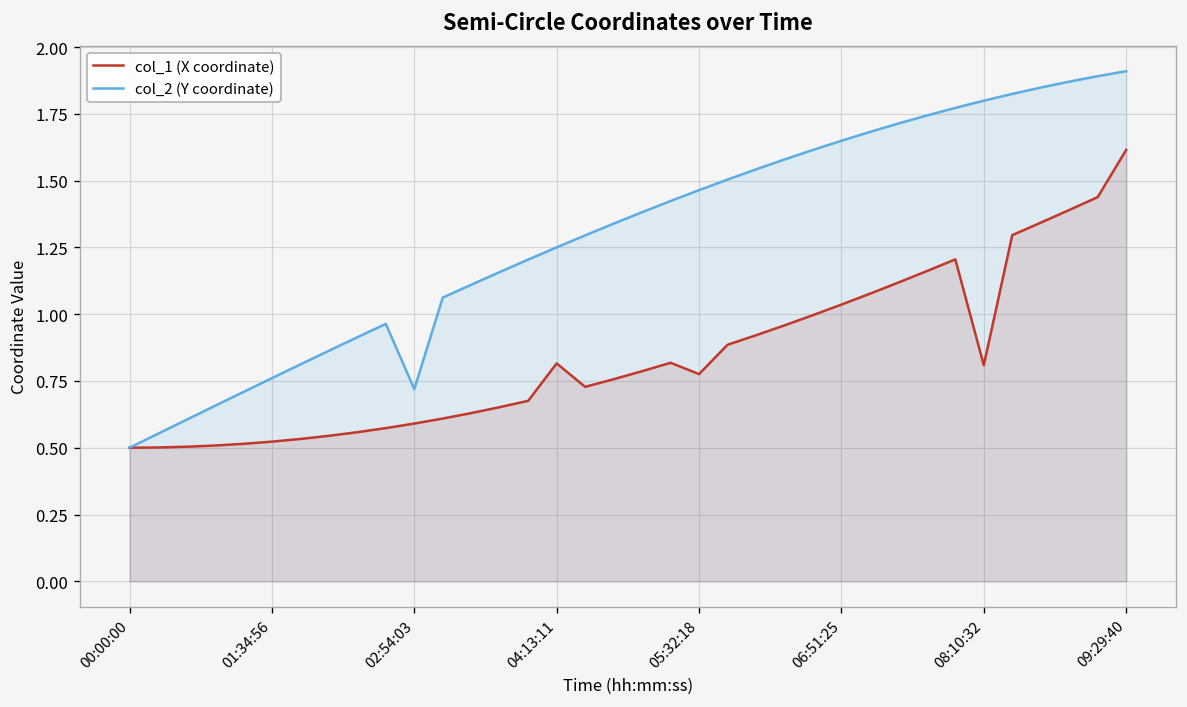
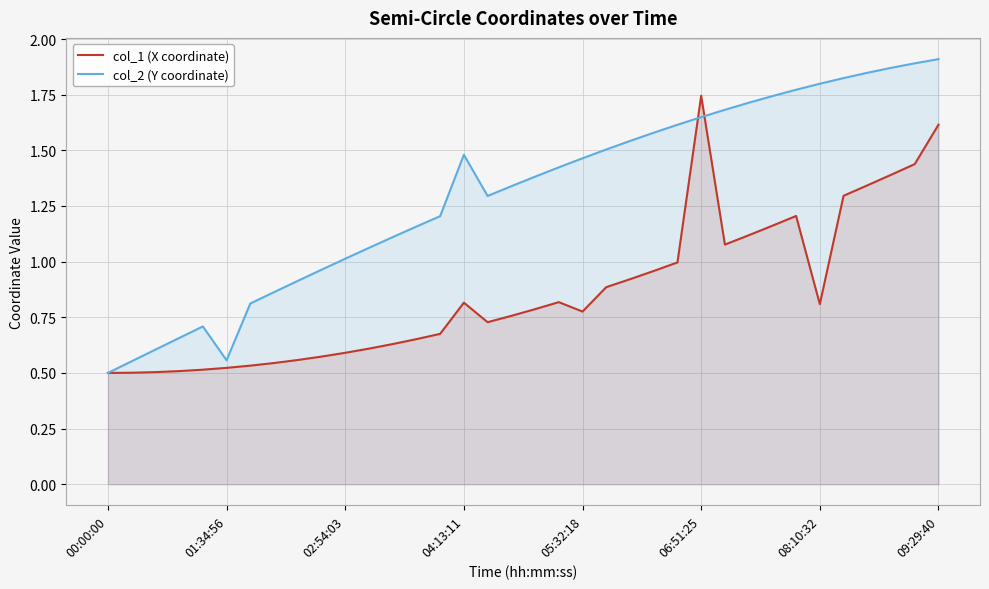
col_2 (Y coordinate), 01:34:56: 0.76 -> 0.56
col_2 (Y coordinate), 02:54:03: 0.72 -> 1.01
col_2 (Y coordinate), 04:13:11: 1.25 -> 1.48
col_1 (X coordinate), 06:51:25: 1.04 -> 1.75
